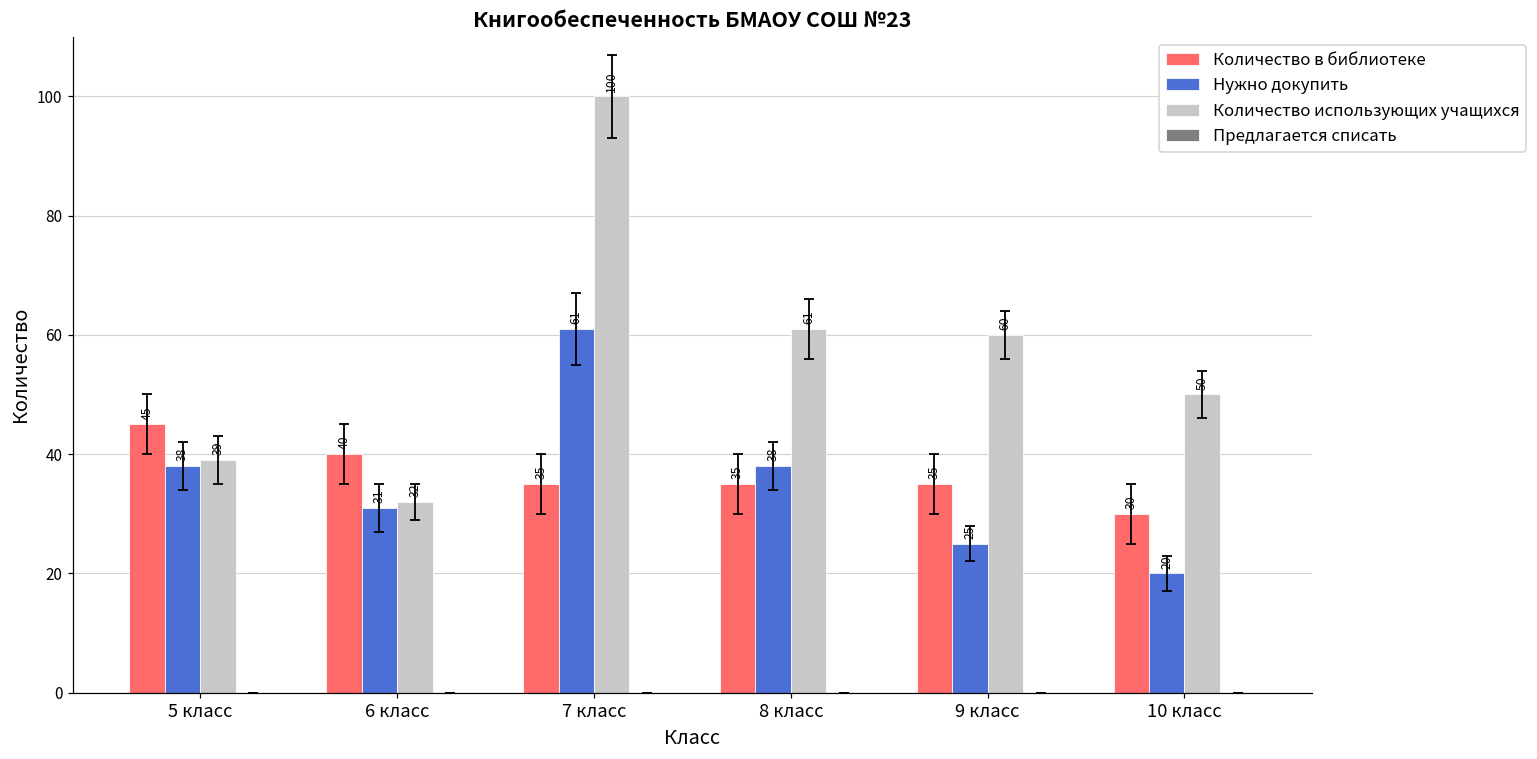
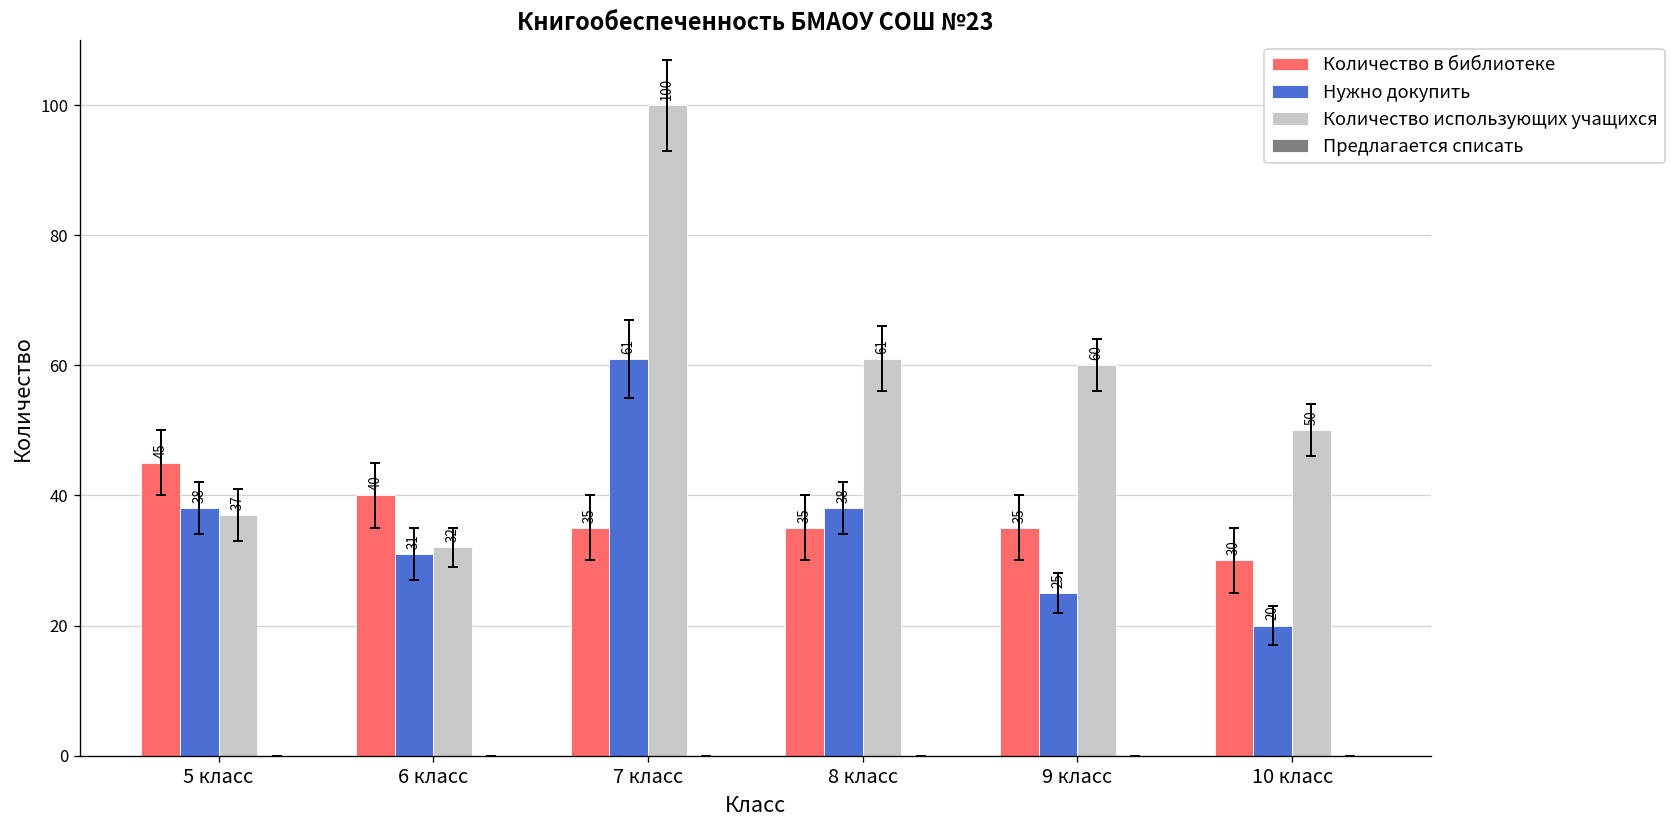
Количество использующих учащихся, 5 класс: 39 -> 37
